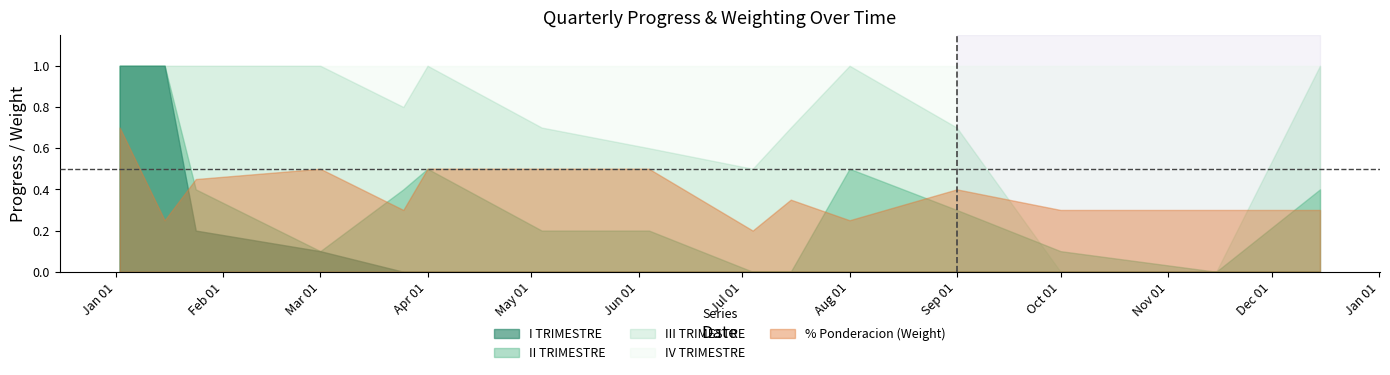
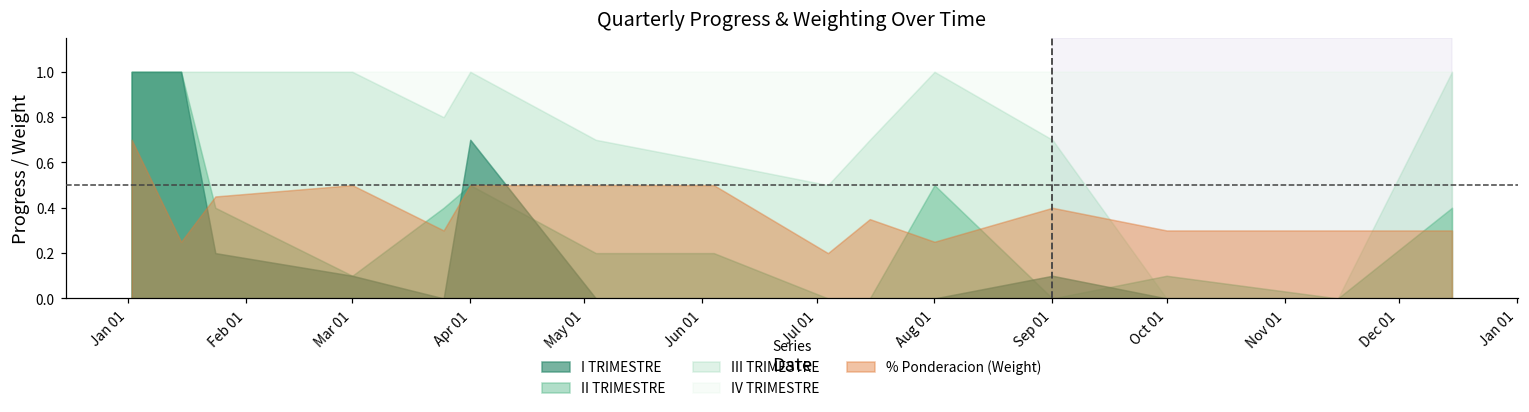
I TRIMESTRE, Apr 01: 0.0 -> 0.7
II TRIMESTRE, Sep 01: 0.3 -> 0.0
I TRIMESTRE, Sep 01: 0.0 -> 0.1
